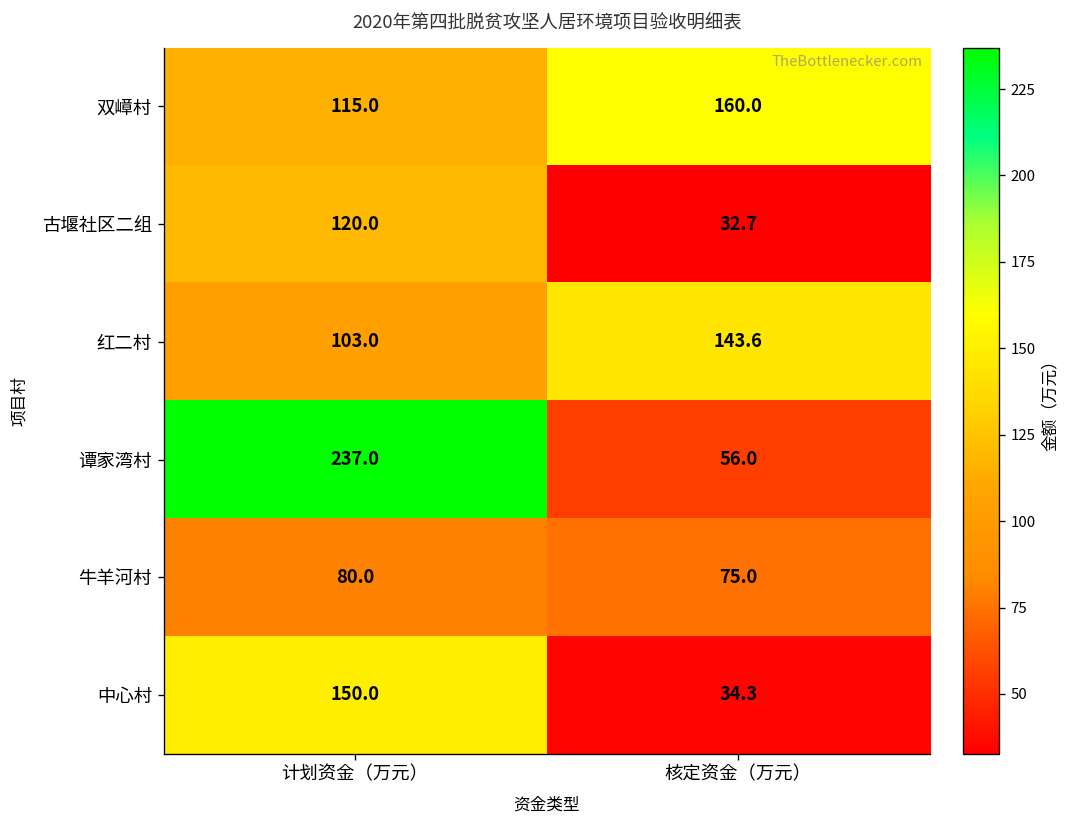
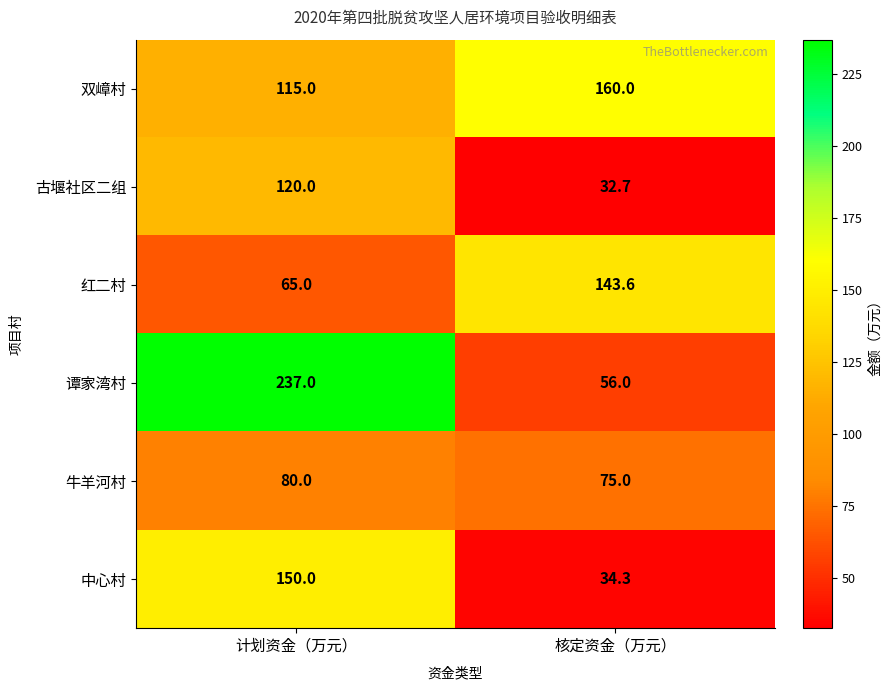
红二村, 计划资金（万元）: 103.0 -> 65.0
